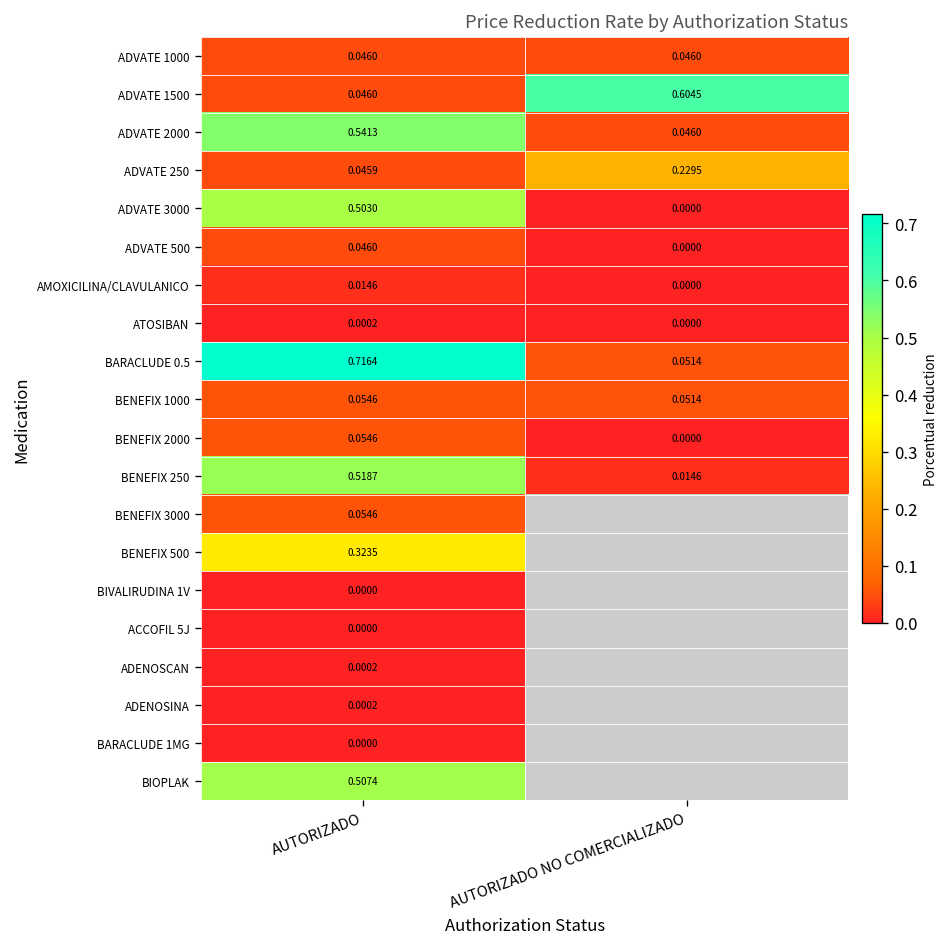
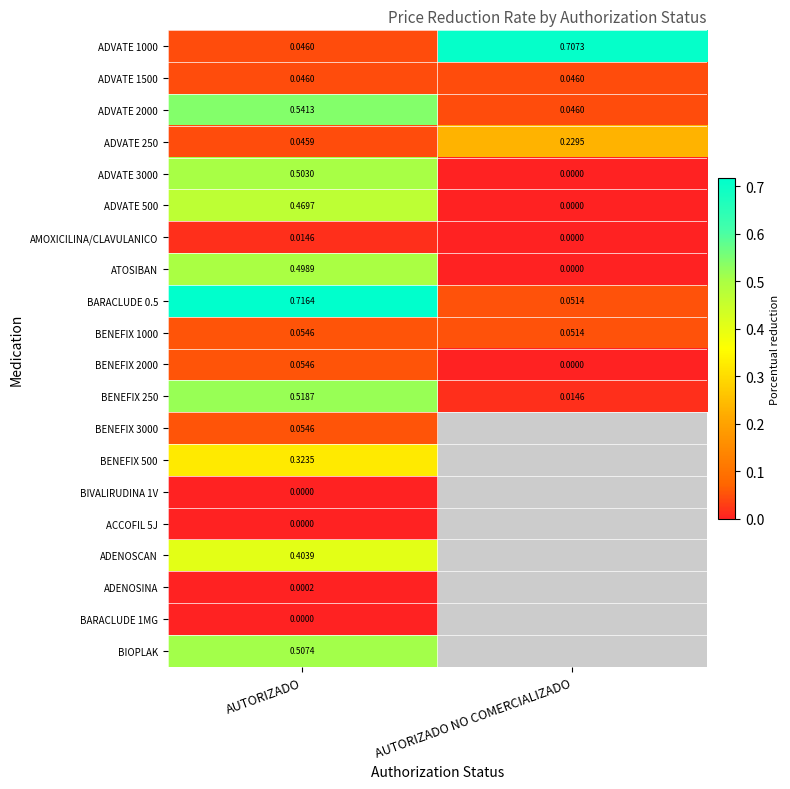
ADVATE 1000, AUTORIZADO NO COMERCIALIZADO: 0.0460 -> 0.7073
ADVATE 1500, AUTORIZADO NO COMERCIALIZADO: 0.6045 -> 0.0460
ADVATE 500, AUTORIZADO: 0.0460 -> 0.4697
ATOSIBAN, AUTORIZADO: 0.0002 -> 0.4989
ADENOSCAN, AUTORIZADO: 0.0002 -> 0.4039
